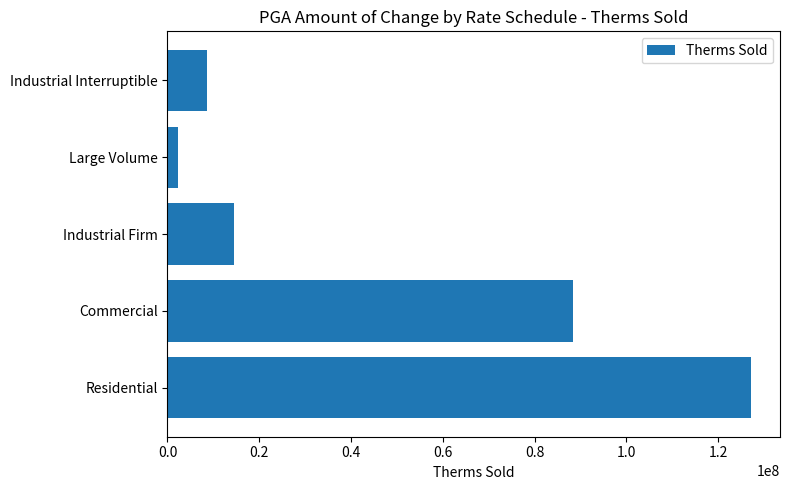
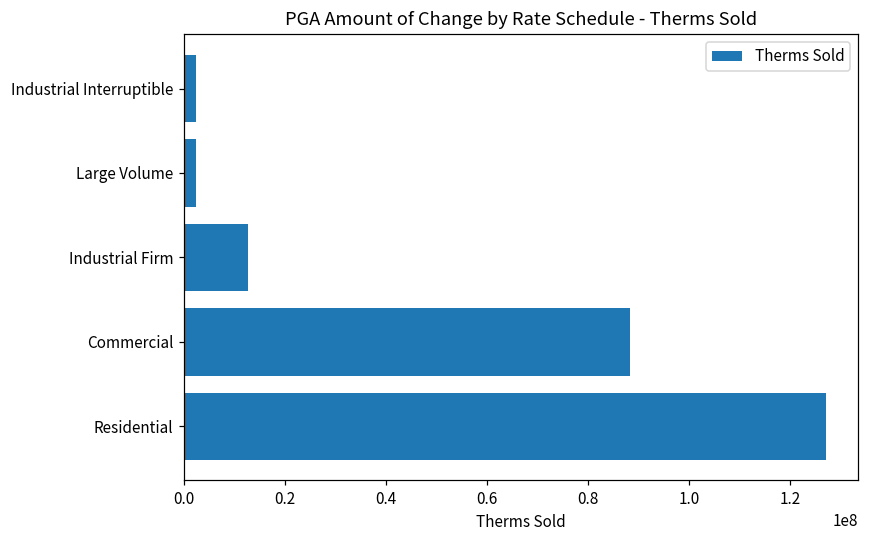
Industrial Interruptible: 9000000 -> 2000000
Industrial Firm: 14000000 -> 13000000
